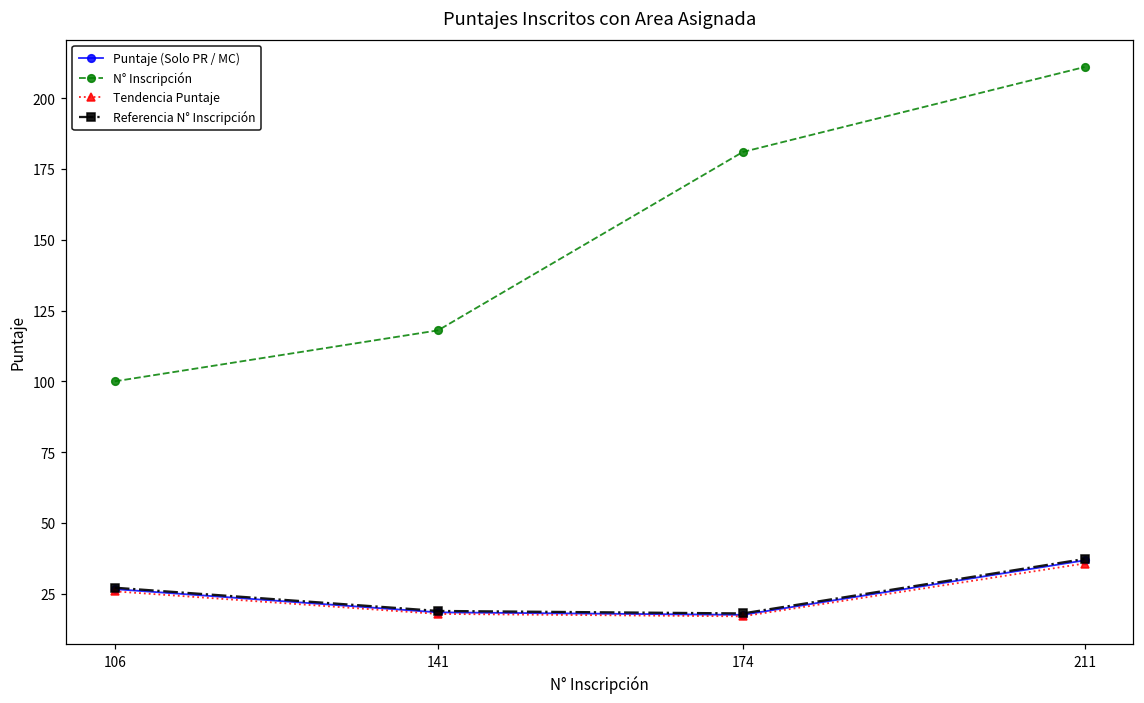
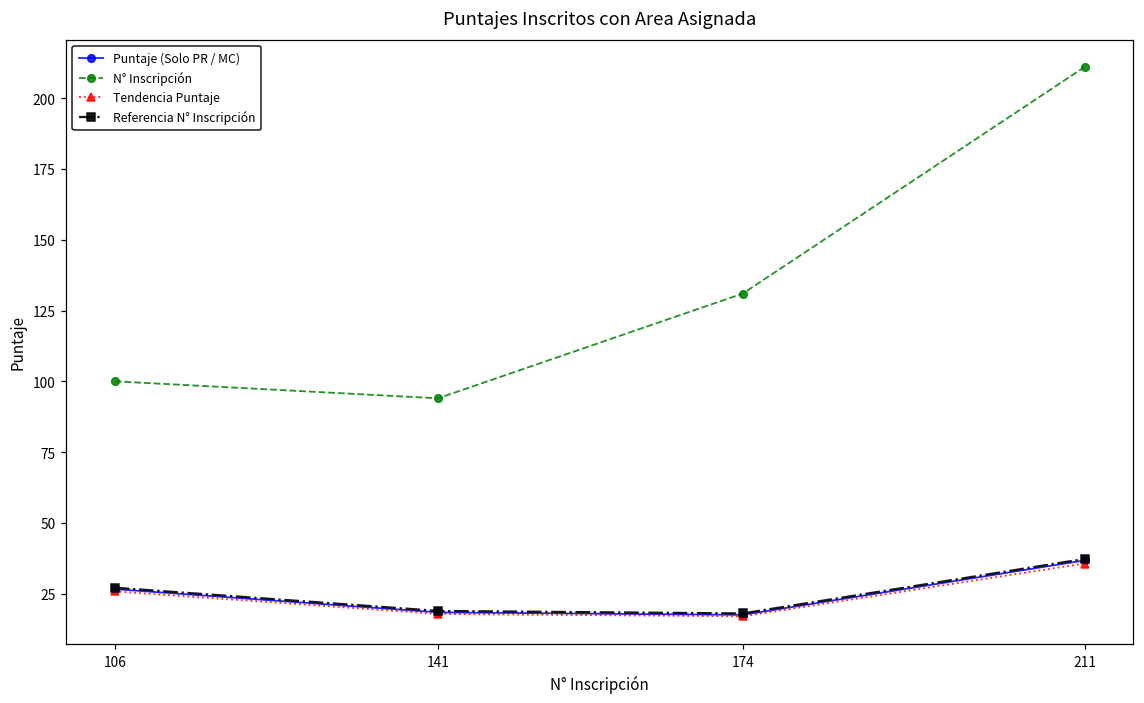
N° Inscripción, 141: 118 -> 94
N° Inscripción, 174: 181 -> 131
